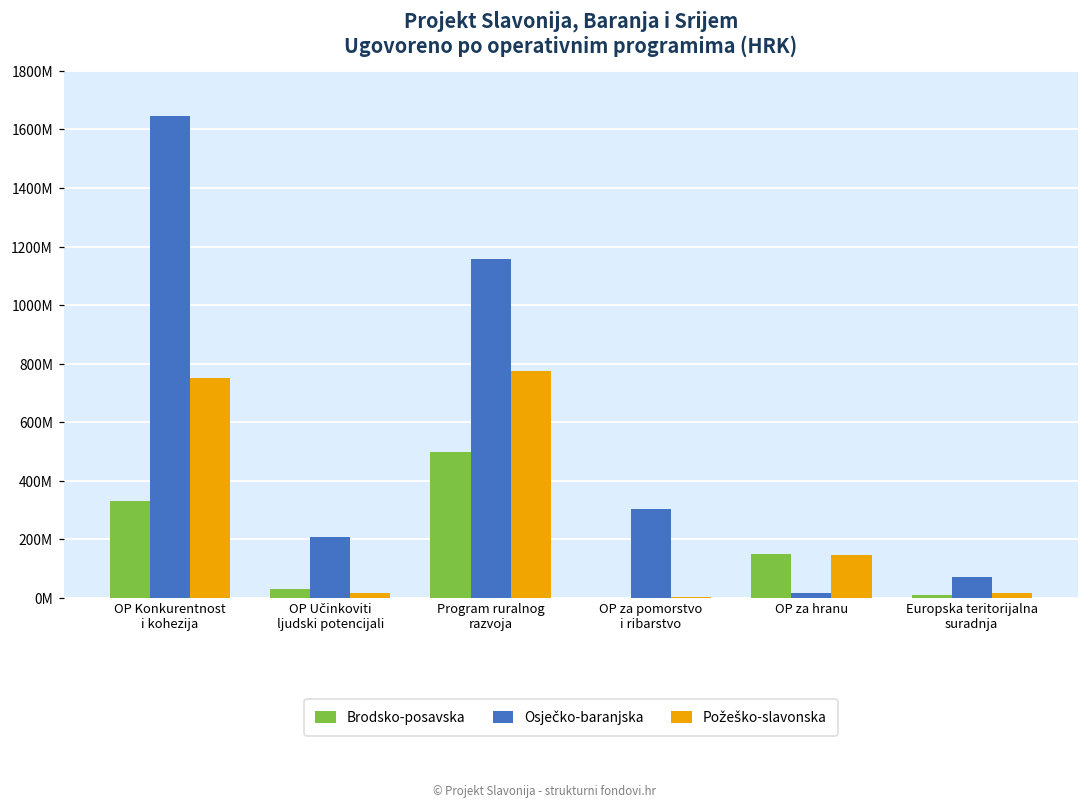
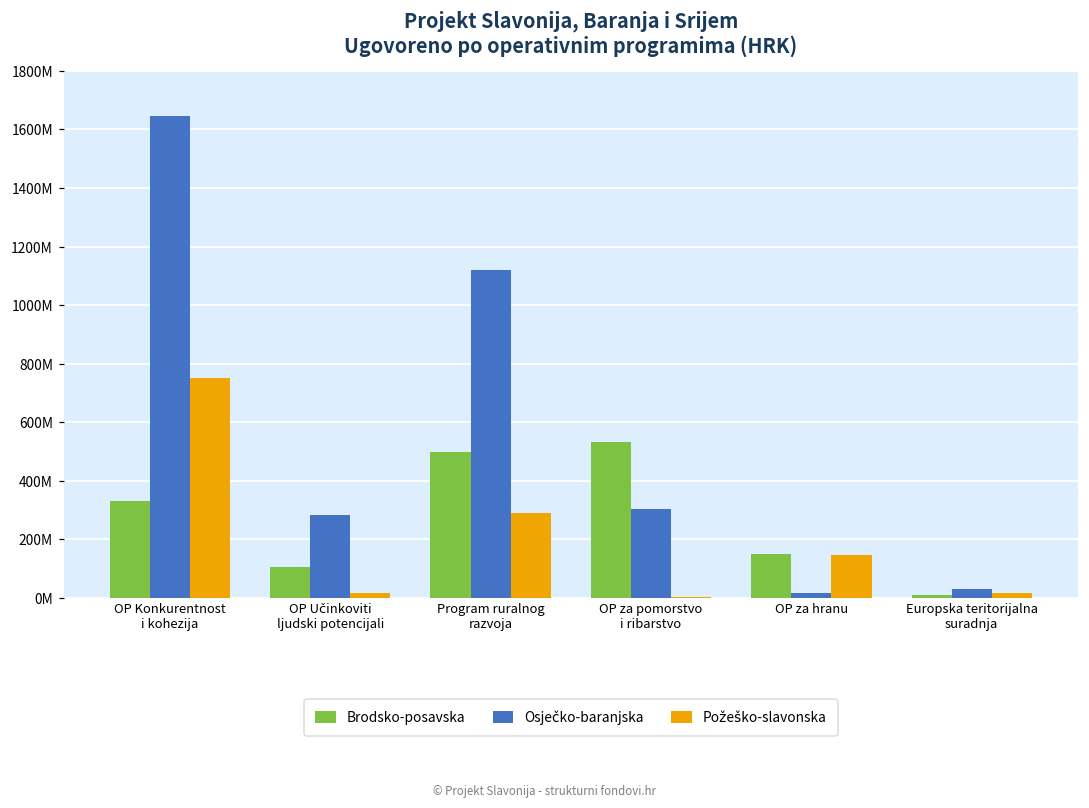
Brodsko-posavska, OP Učinkoviti ljudski potencijali: 30000000 -> 110000000
Osječko-baranjska, OP Učinkoviti ljudski potencijali: 210000000 -> 280000000
Osječko-baranjska, Program ruralnog razvoja: 1160000000 -> 1120000000
Požeško-slavonska, Program ruralnog razvoja: 770000000 -> 290000000
Brodsko-posavska, OP za pomorstvo i ribarstvo: 0 -> 530000000
Osječko-baranjska, Europska teritorijalna suradnja: 70000000 -> 30000000
